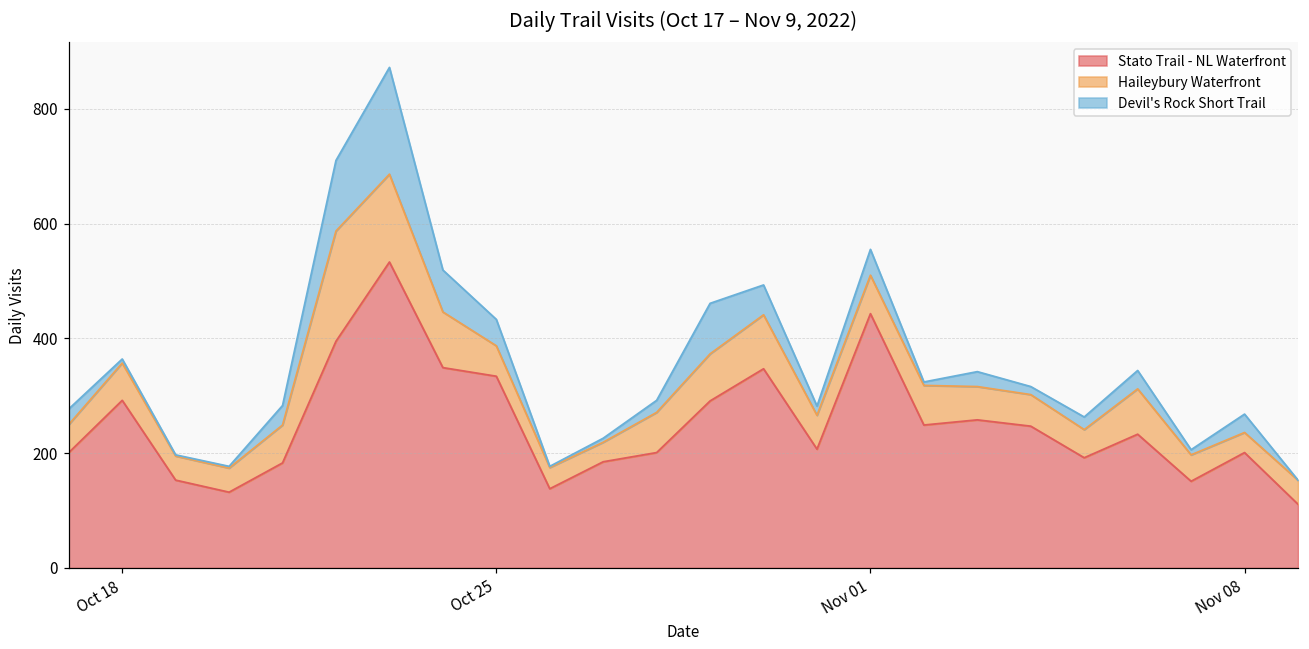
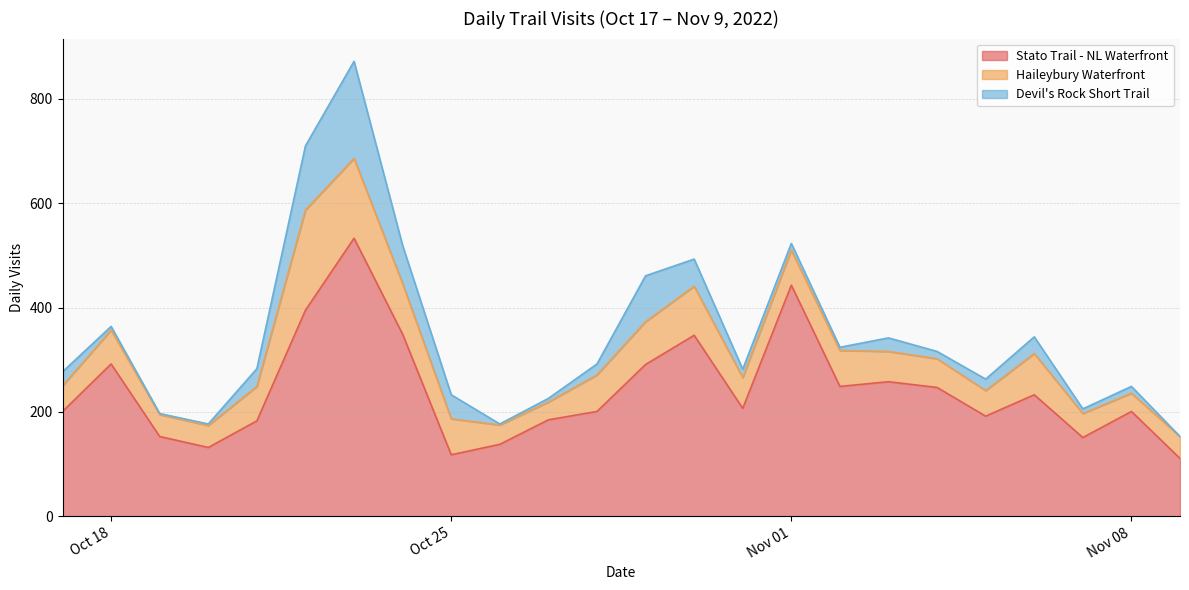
Stato Trail - NL Waterfront, Oct 25: 330 -> 120
Haileybury Waterfront, Oct 25: 50 -> 70
Devil's Rock Short Trail, Nov 01: 50 -> 10
Devil's Rock Short Trail, Nov 08: 30 -> 10
